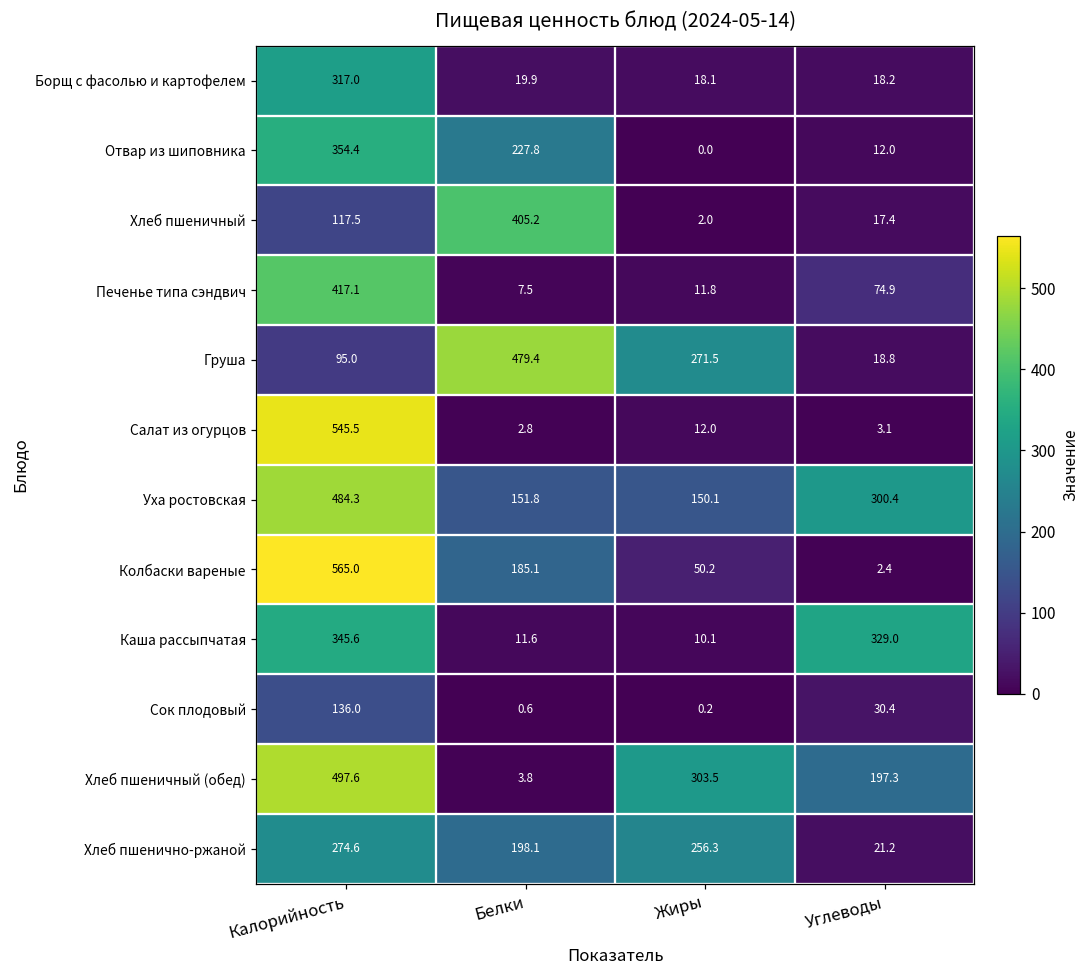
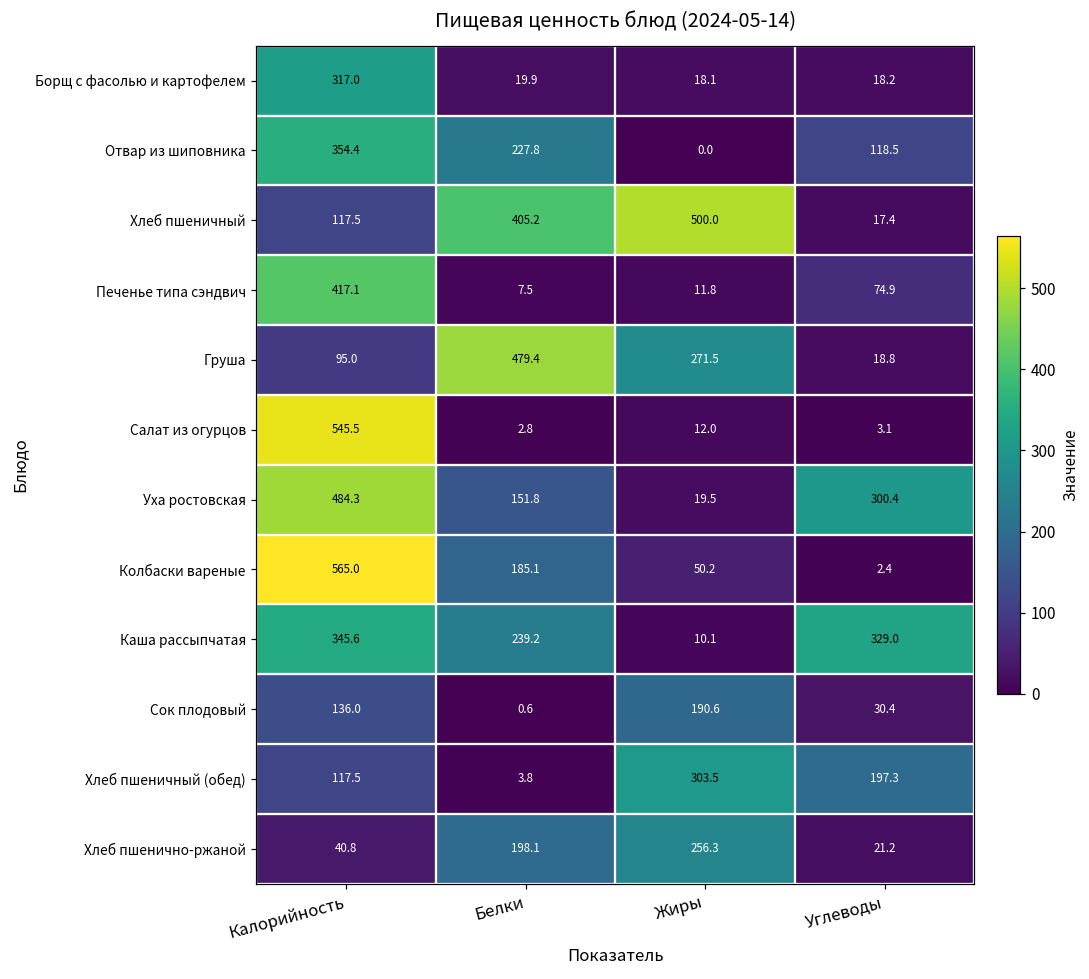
Отвар из шиповника, Углеводы: 12.0 -> 118.5
Хлеб пшеничный, Жиры: 2.0 -> 500.0
Уха ростовская, Жиры: 150.1 -> 19.5
Каша рассыпчатая, Белки: 11.6 -> 239.2
Сок плодовый, Жиры: 0.2 -> 190.6
Хлеб пшеничный (обед), Калорийность: 497.6 -> 117.5
Хлеб пшенично-ржаной, Калорийность: 274.6 -> 40.8
